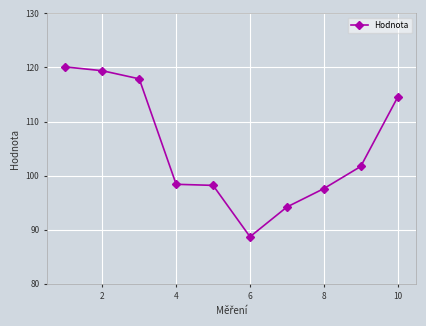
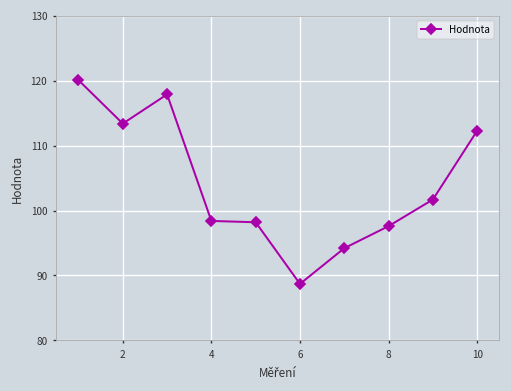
2: 119 -> 113
10: 115 -> 112
